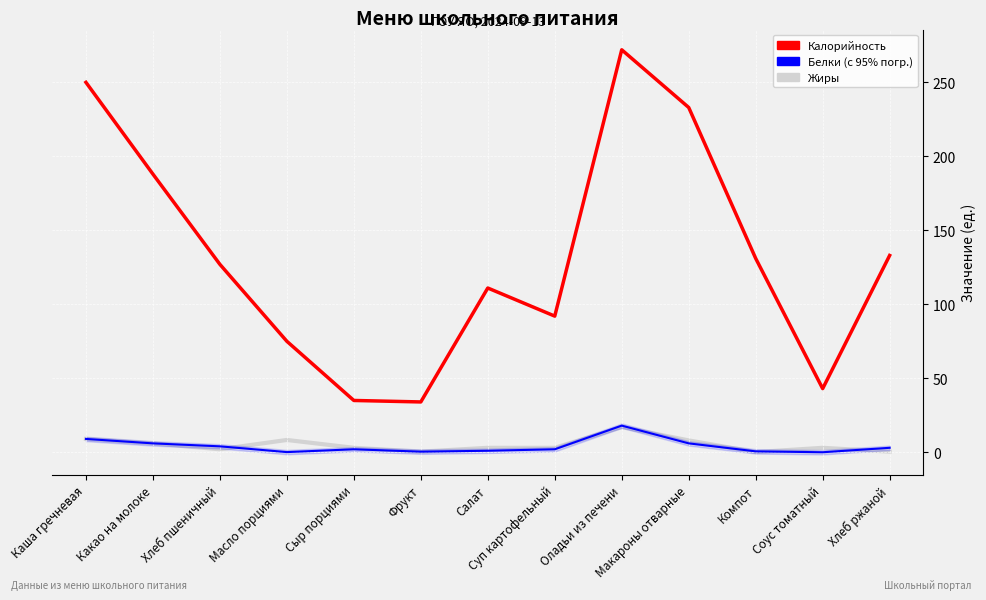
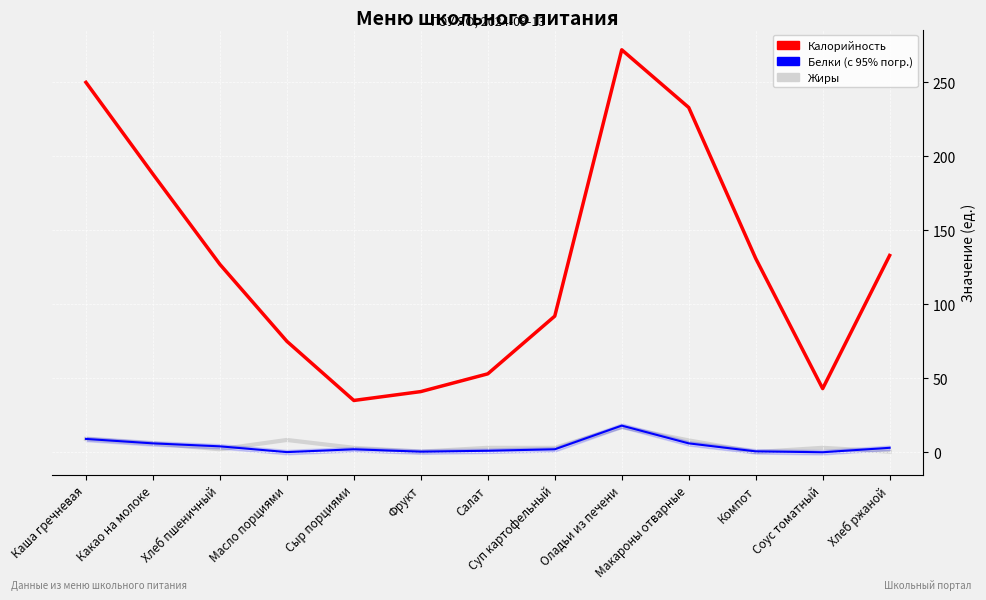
Калорийность, Фрукт: 34 -> 41
Калорийность, Салат: 111 -> 53
